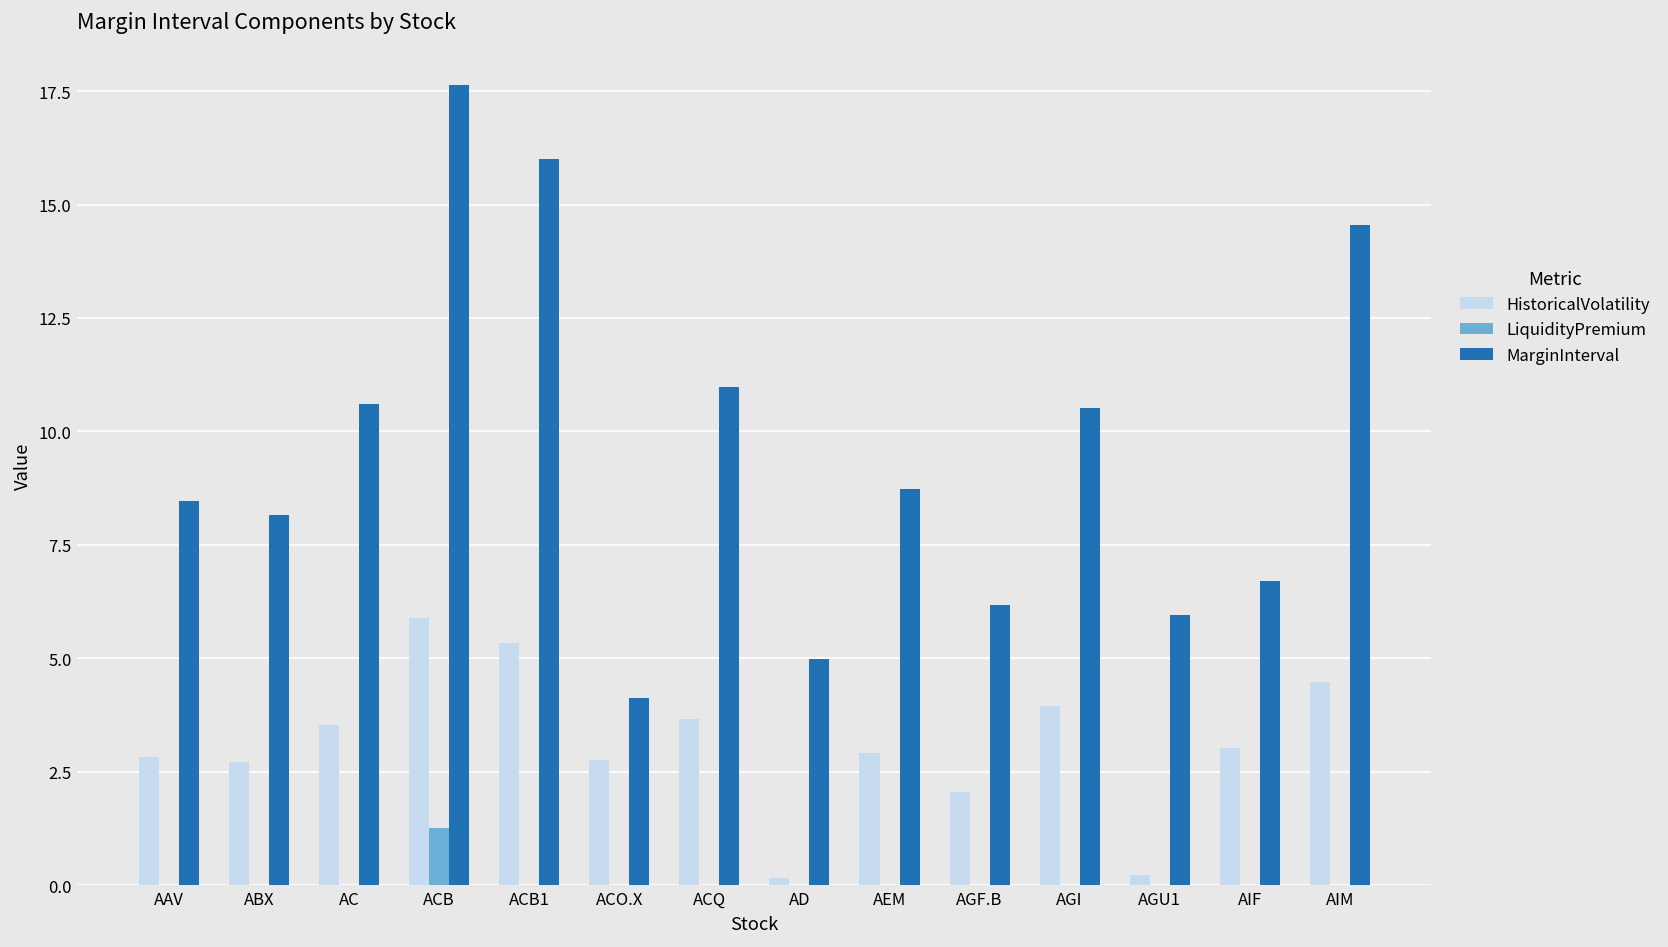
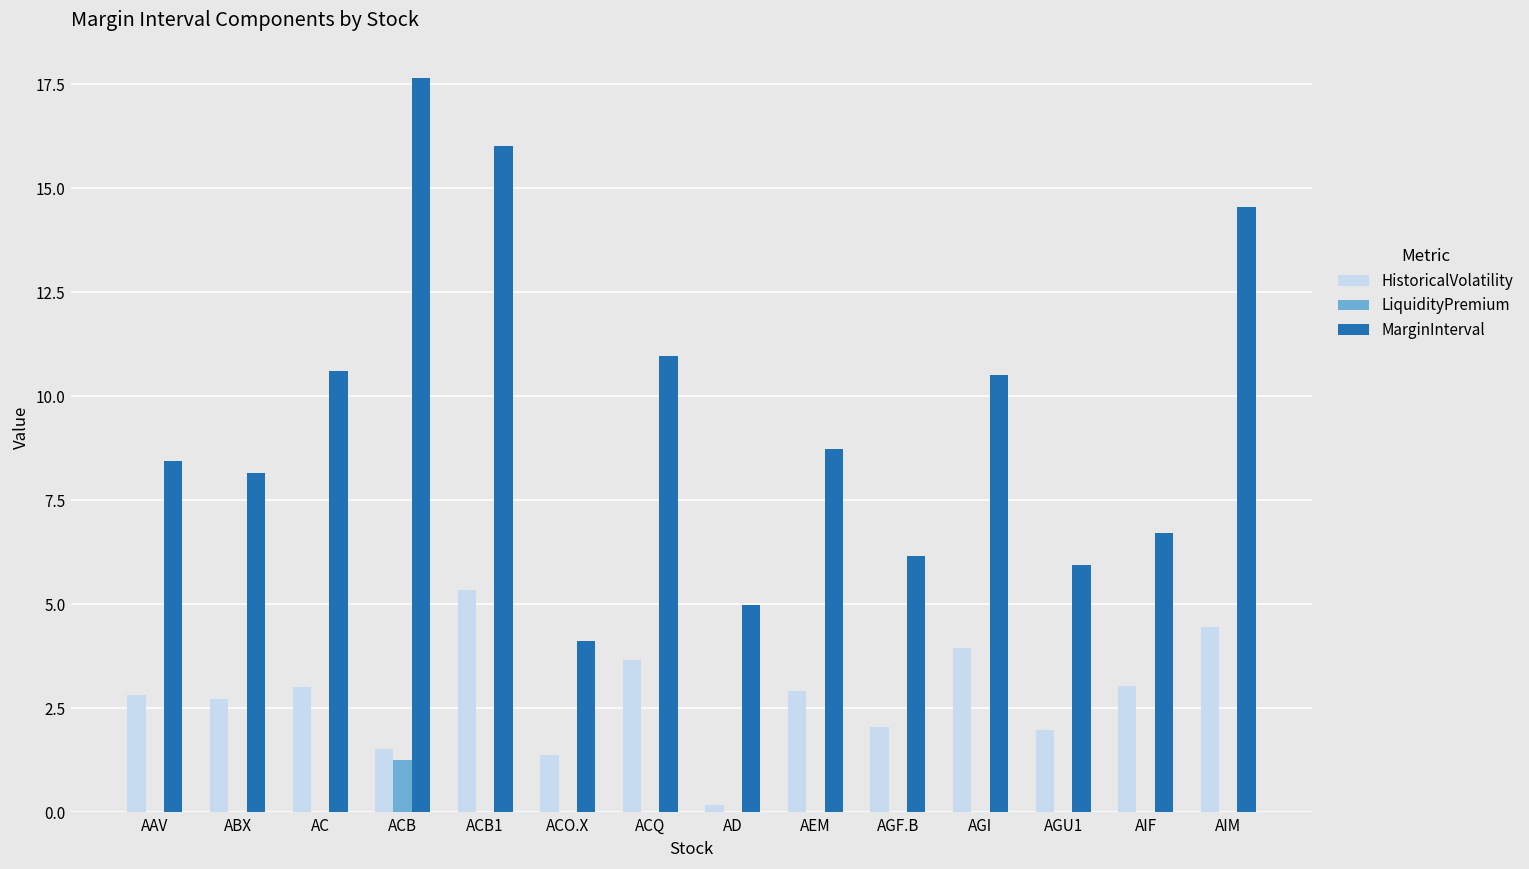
HistoricalVolatility, AC: 3.5 -> 3.0
HistoricalVolatility, ACB: 5.9 -> 1.5
HistoricalVolatility, ACO.X: 2.8 -> 1.4
HistoricalVolatility, AGU1: 0.2 -> 2.0
